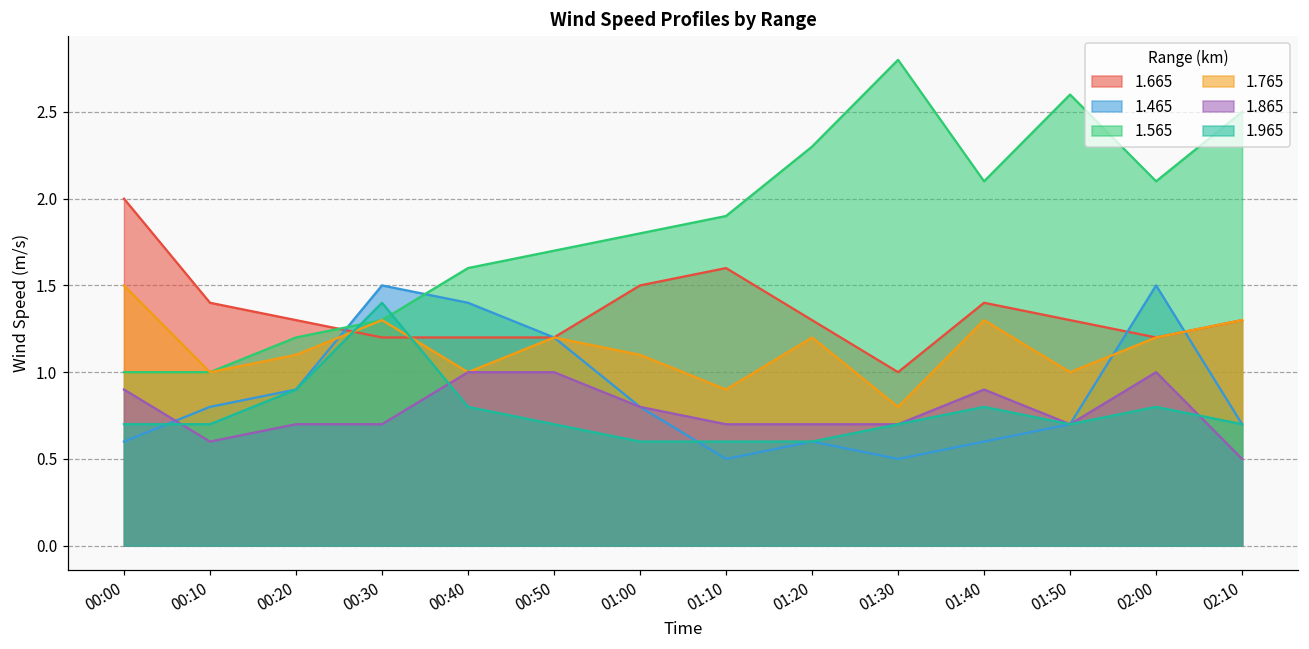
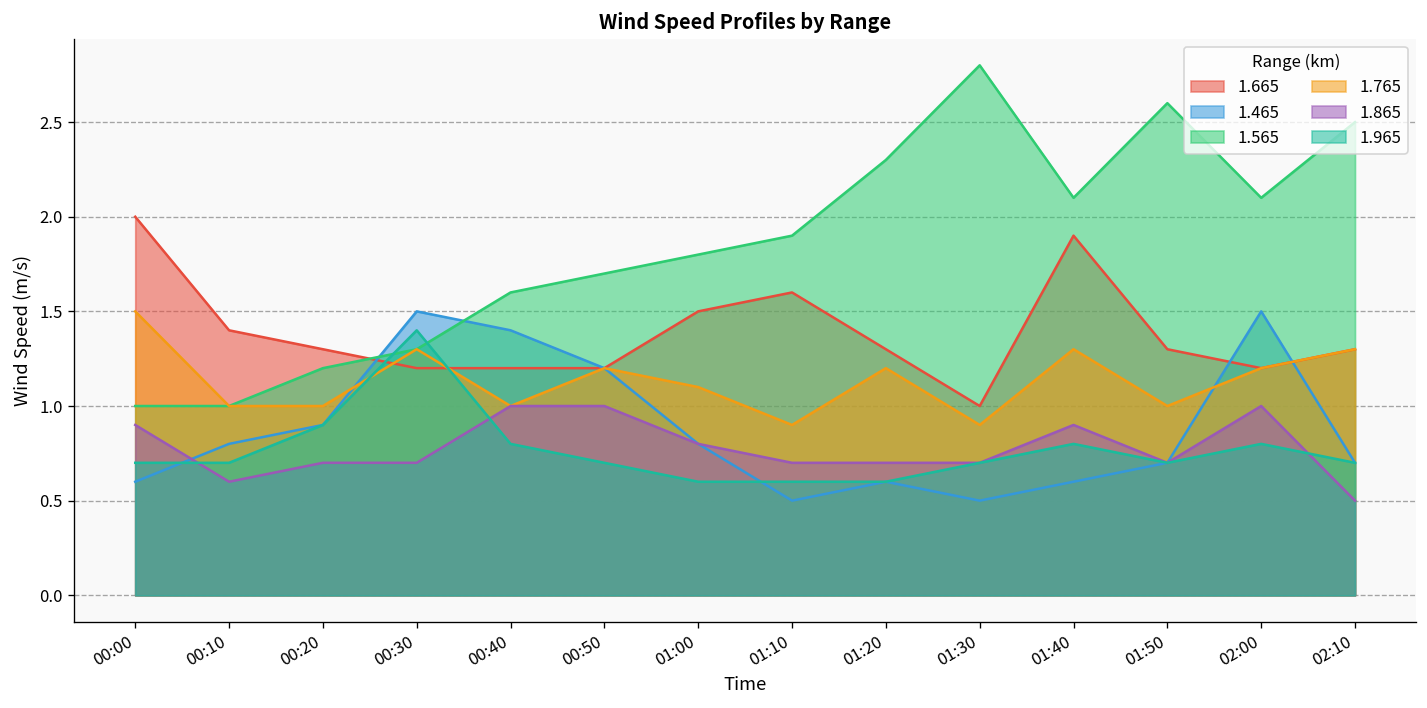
1.765, 00:20: 1.1 -> 1.0
1.765, 01:30: 0.8 -> 0.9
1.665, 01:40: 1.4 -> 1.9
